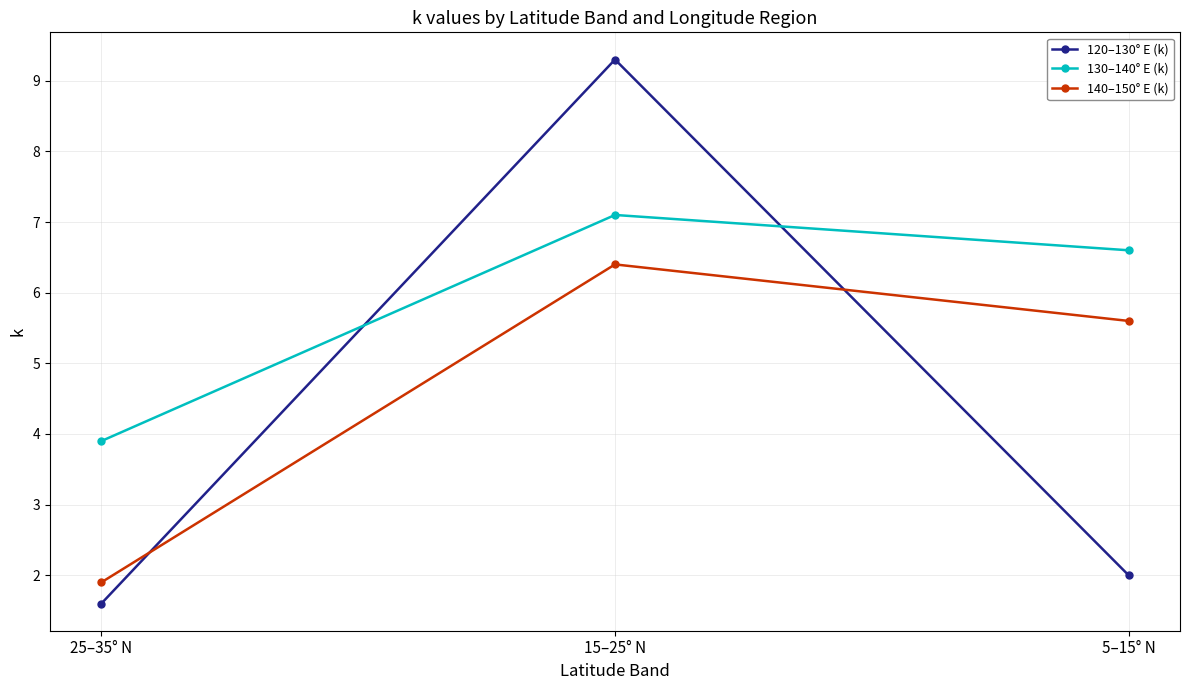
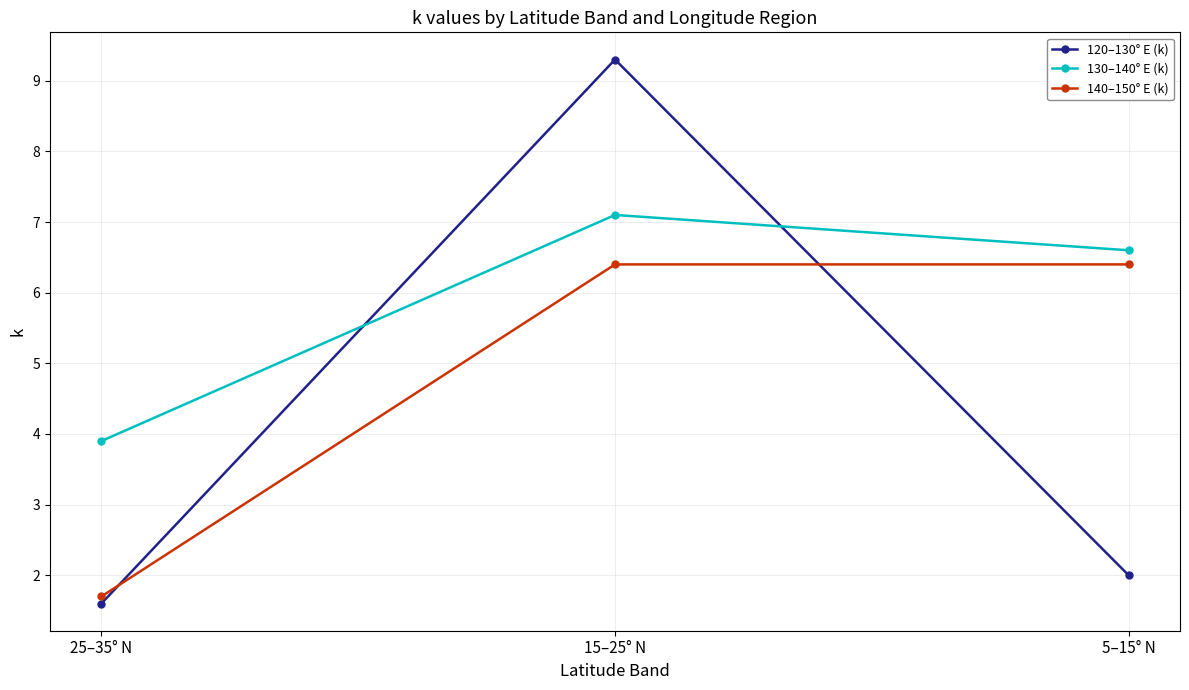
140–150° E (k), 25–35° N: 1.9 -> 1.7
140–150° E (k), 5–15° N: 5.6 -> 6.4
